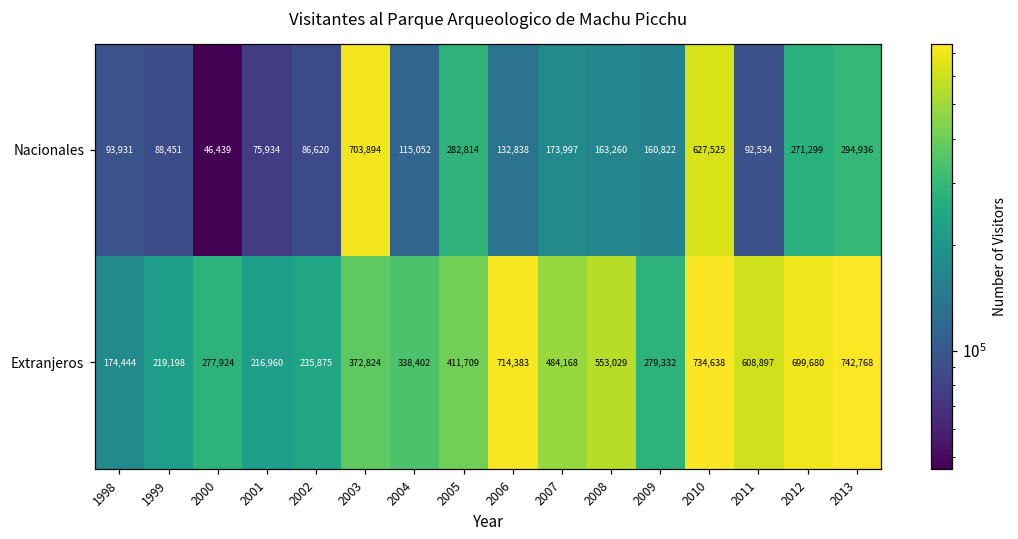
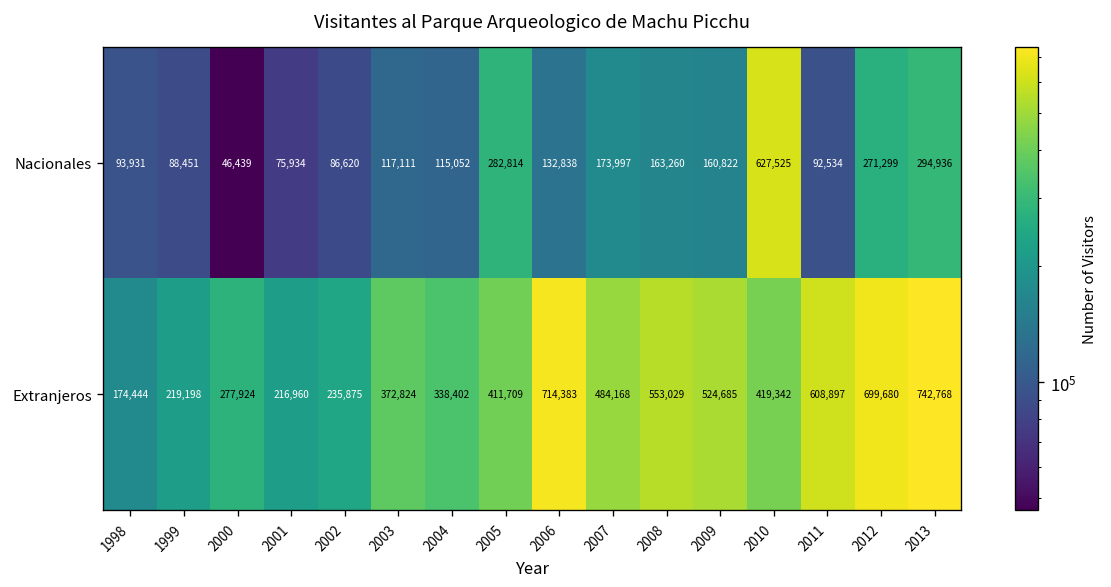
Nacionales, 2003: 703,894 -> 117,111
Extranjeros, 2009: 279,332 -> 524,685
Extranjeros, 2010: 734,638 -> 419,342
